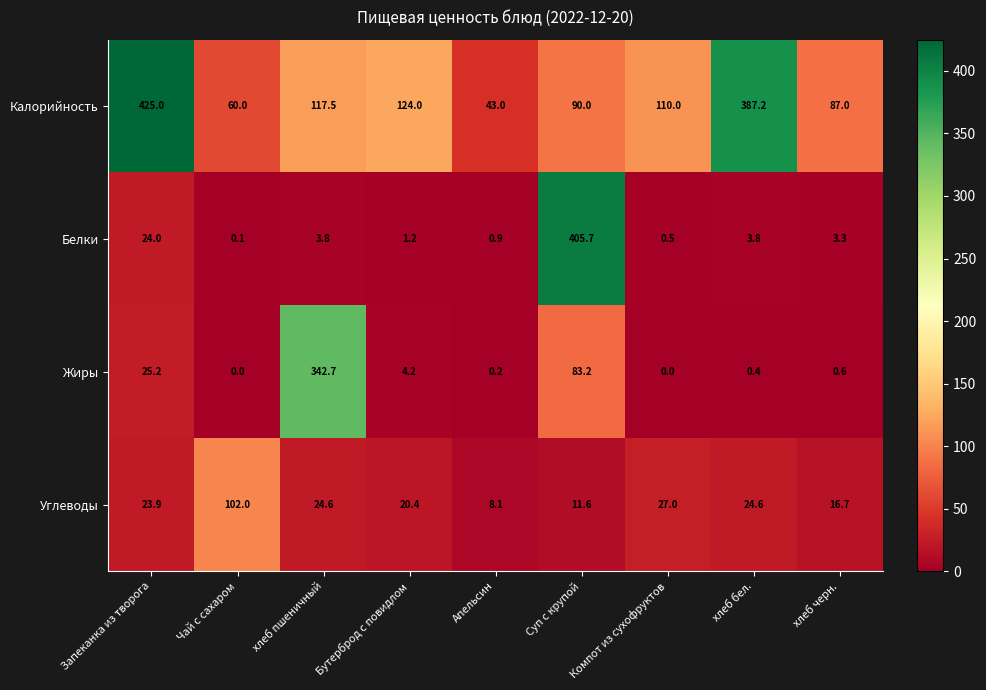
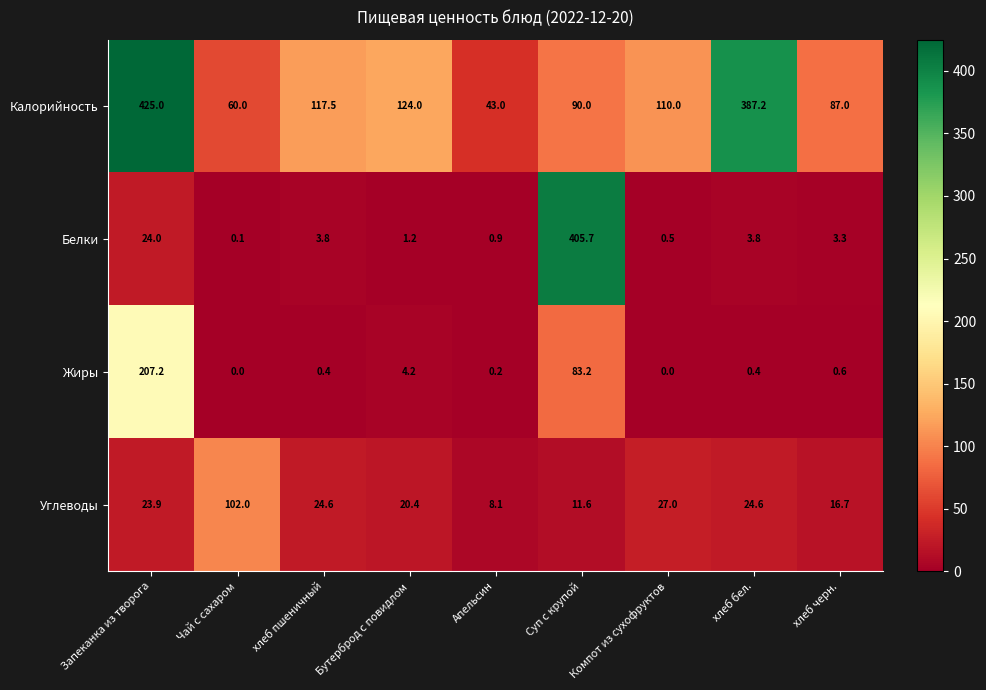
Жиры, Запеканка из творога: 25.2 -> 207.2
Жиры, хлеб пшеничный: 342.7 -> 0.4
